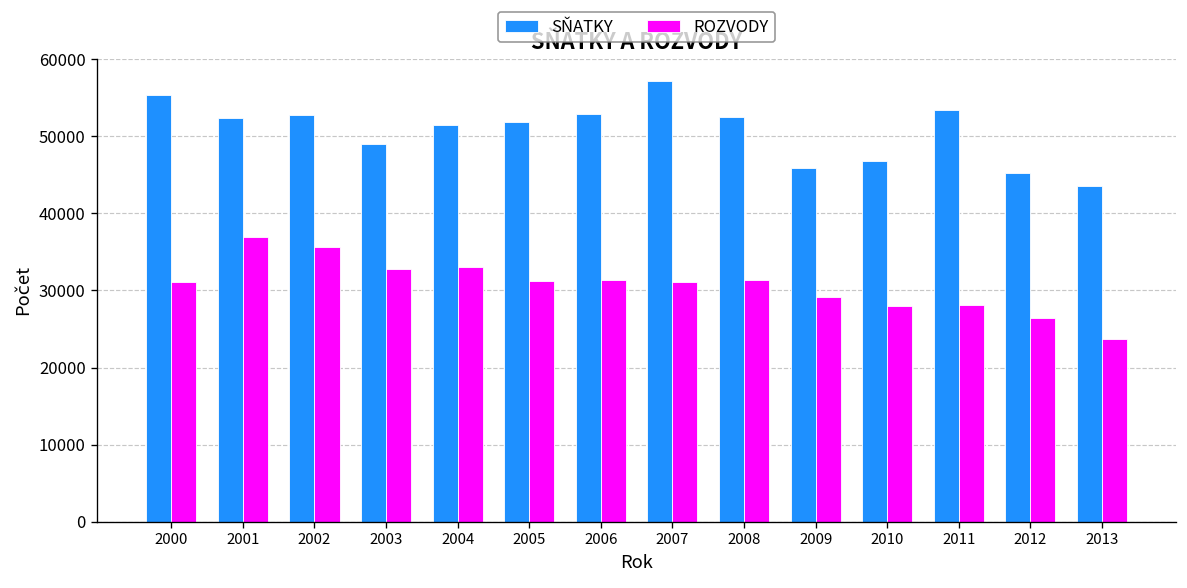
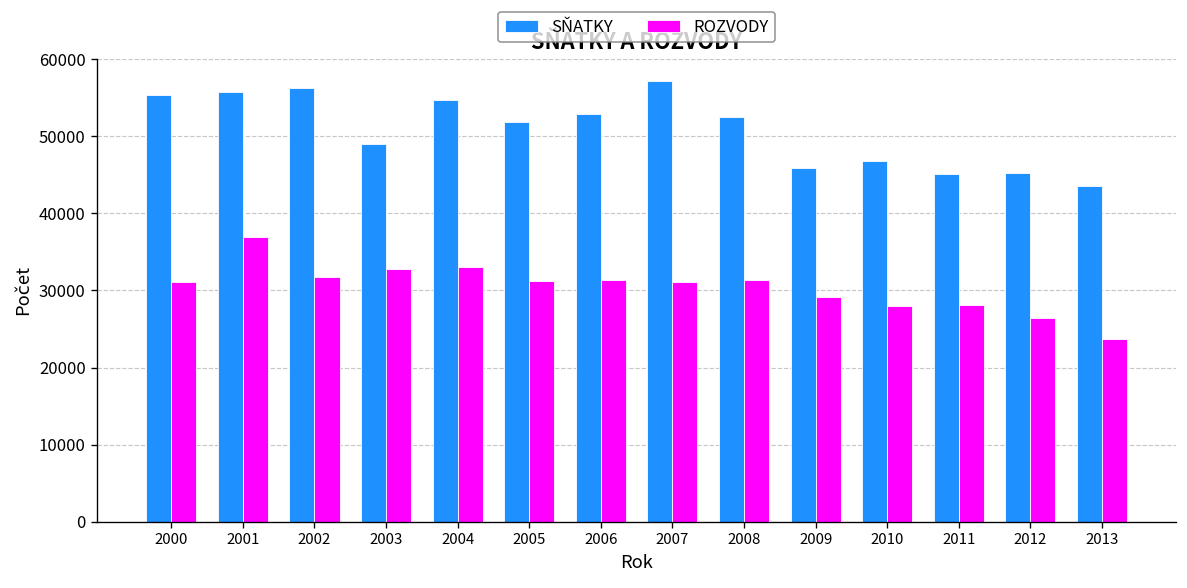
SŇATKY, 2001: 52000 -> 56000
SŇATKY, 2002: 53000 -> 56000
ROZVODY, 2002: 36000 -> 32000
SŇATKY, 2004: 51000 -> 55000
SŇATKY, 2011: 53000 -> 45000
